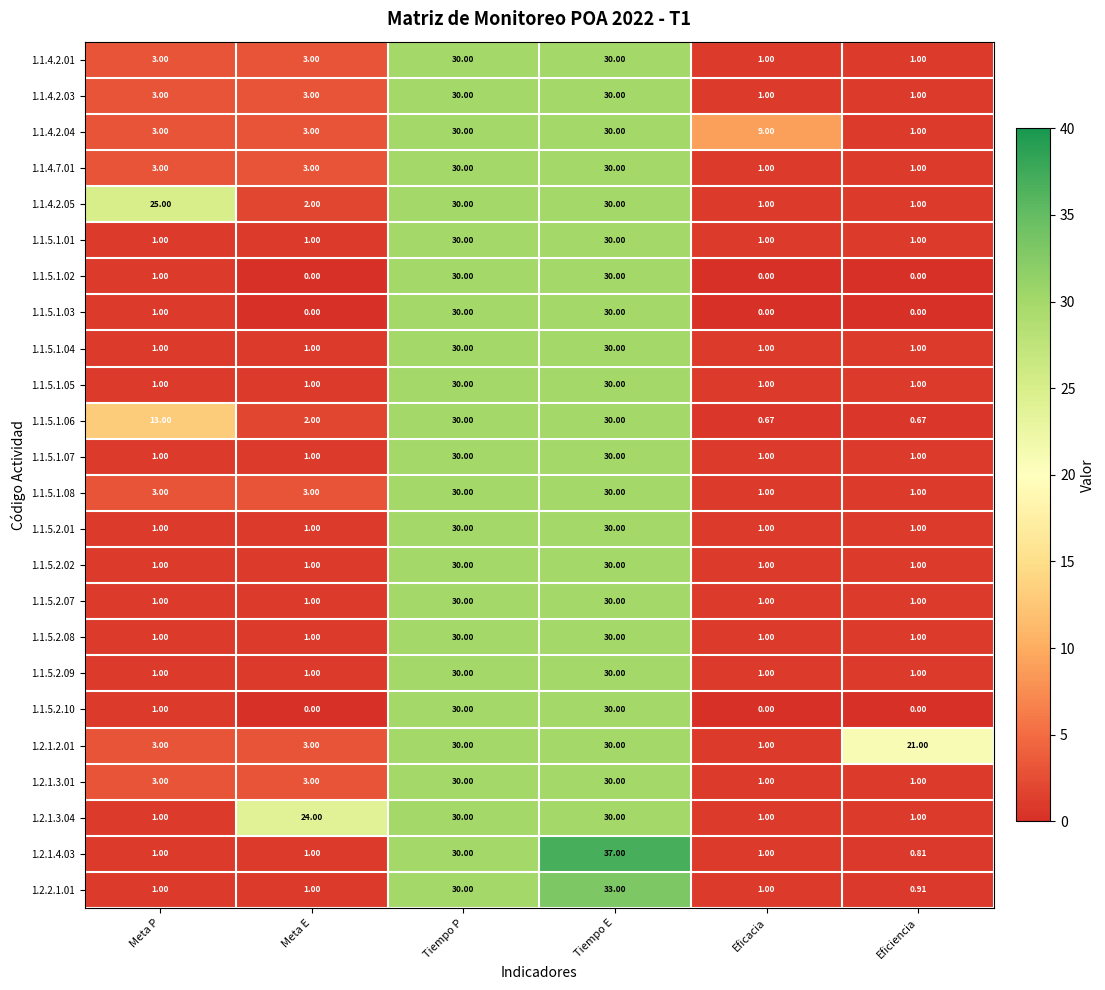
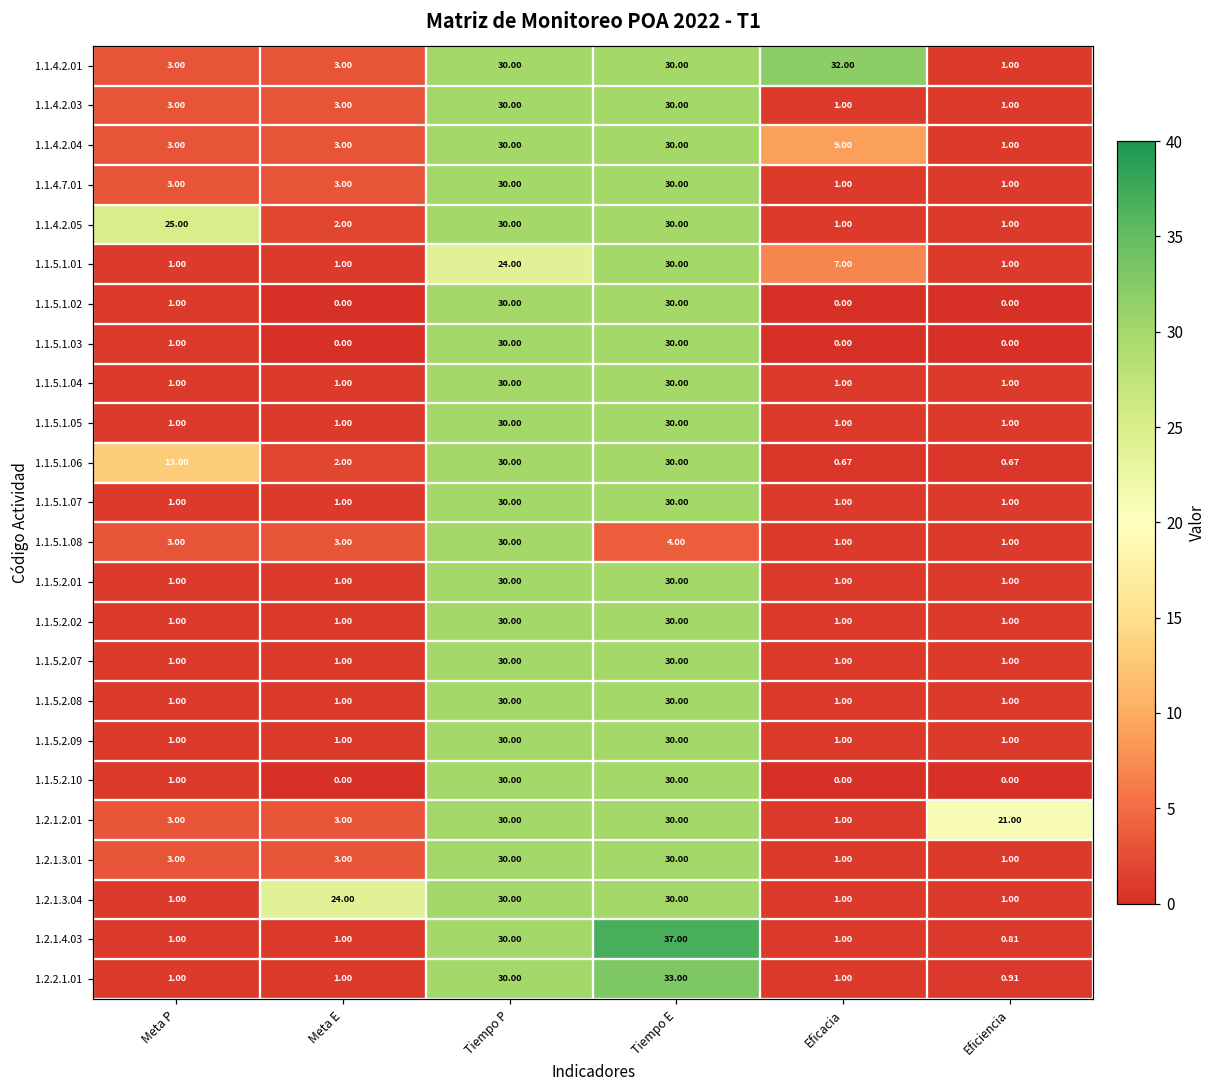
1.1.4.2.01, Eficacia: 1.00 -> 32.00
1.1.5.1.01, Tiempo P: 30.00 -> 24.00
1.1.5.1.01, Eficacia: 1.00 -> 7.00
1.1.5.1.08, Tiempo E: 30.00 -> 4.00
